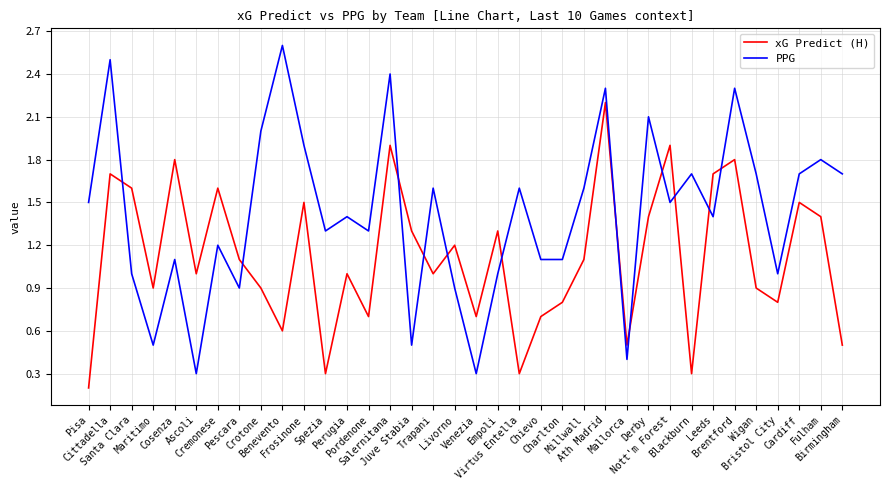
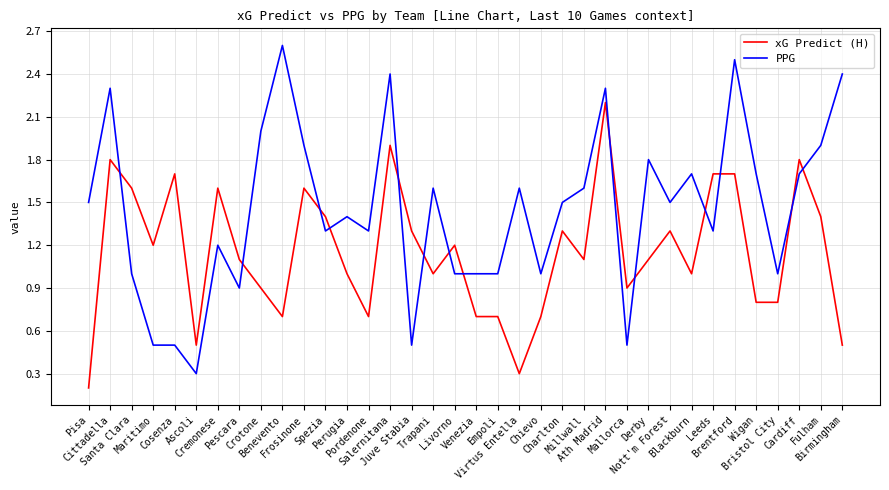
xG Predict (H), Cittadella: 1.7 -> 1.8
PPG, Cittadella: 2.5 -> 2.3
xG Predict (H), Maritimo: 0.9 -> 1.2
xG Predict (H), Cosenza: 1.8 -> 1.7
PPG, Cosenza: 1.1 -> 0.5
xG Predict (H), Ascoli: 1.0 -> 0.5
xG Predict (H), Benevento: 0.6 -> 0.7
xG Predict (H), Frosinone: 1.5 -> 1.6
xG Predict (H), Spezia: 0.3 -> 1.4
PPG, Livorno: 0.9 -> 1.0
PPG, Venezia: 0.3 -> 1.0
xG Predict (H), Empoli: 1.3 -> 0.7
PPG, Chievo: 1.1 -> 1.0
xG Predict (H), Charlton: 0.8 -> 1.3
PPG, Charlton: 1.1 -> 1.5
xG Predict (H), Mallorca: 0.5 -> 0.9
PPG, Mallorca: 0.4 -> 0.5
xG Predict (H), Derby: 1.4 -> 1.1
PPG, Derby: 2.1 -> 1.8
xG Predict (H), Nott'm Forest: 1.9 -> 1.3
xG Predict (H), Blackburn: 0.3 -> 1.0
PPG, Leeds: 1.4 -> 1.3
xG Predict (H), Brentford: 1.8 -> 1.7
PPG, Brentford: 2.3 -> 2.5
xG Predict (H), Wigan: 0.9 -> 0.8
xG Predict (H), Cardiff: 1.5 -> 1.8
PPG, Fulham: 1.8 -> 1.9
PPG, Birmingham: 1.7 -> 2.4
